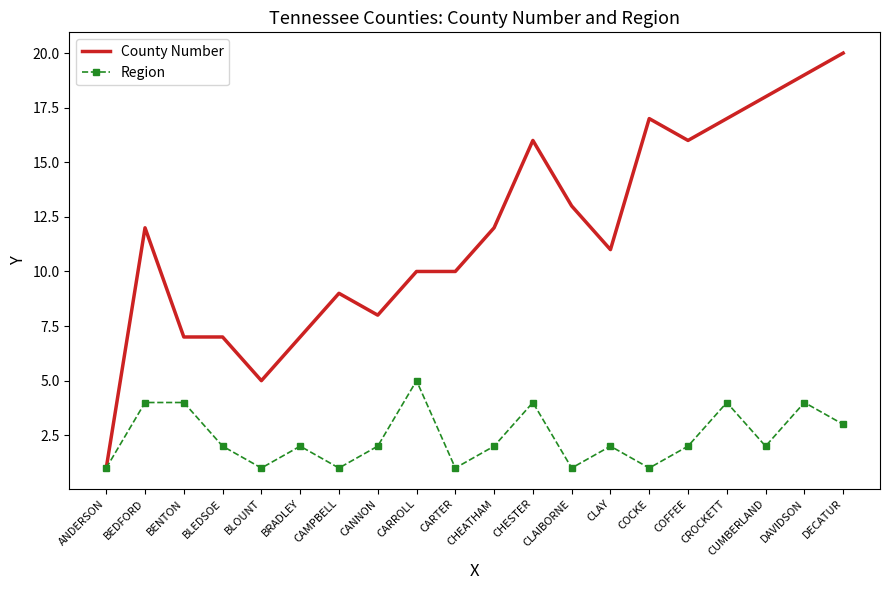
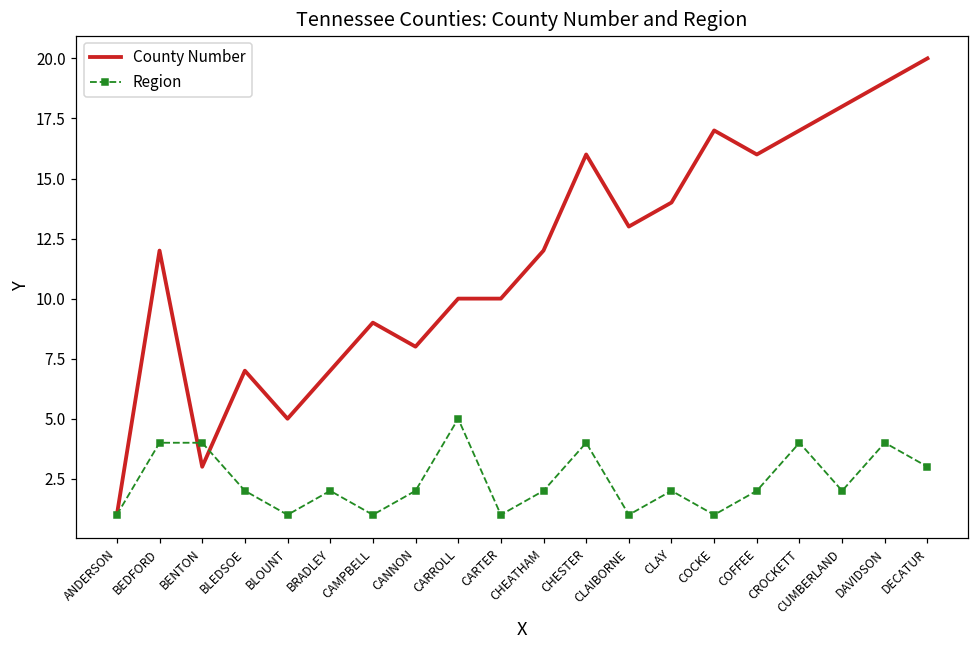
County Number, BENTON: 7 -> 3
County Number, CLAY: 11 -> 14
